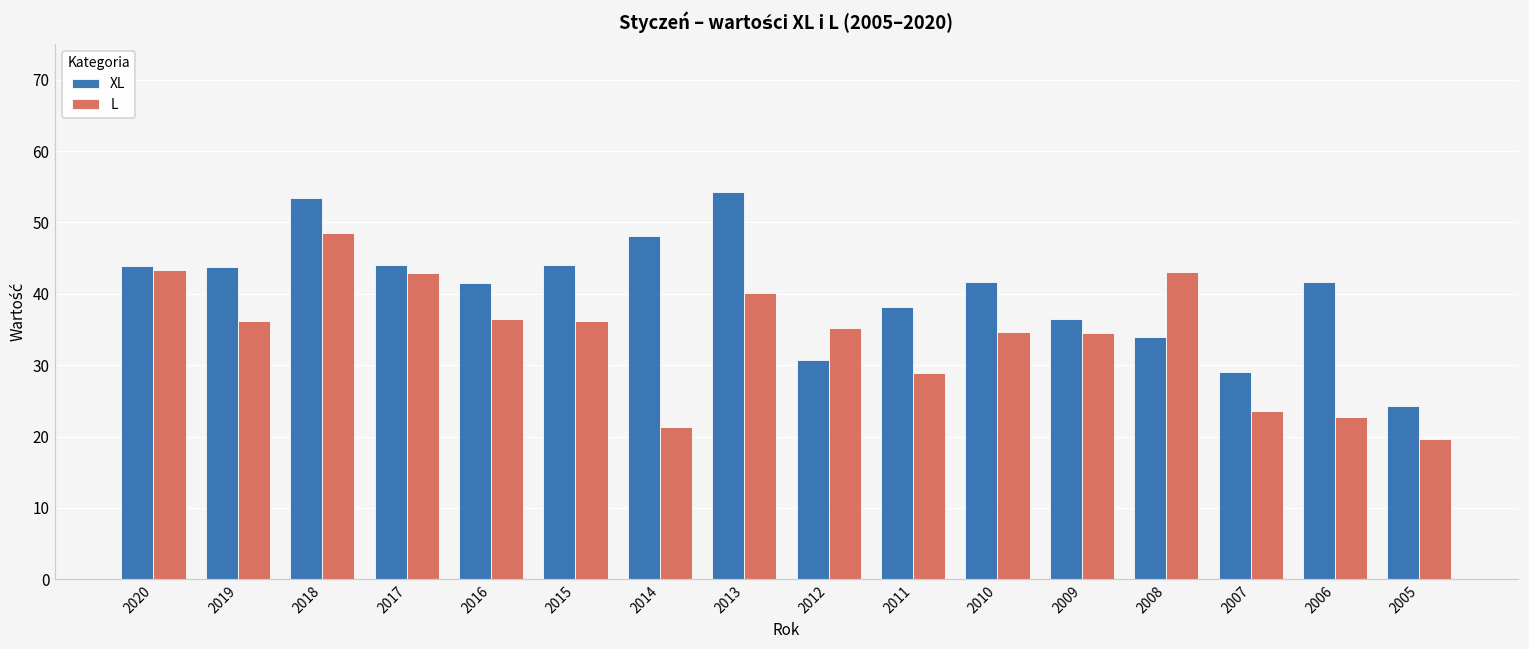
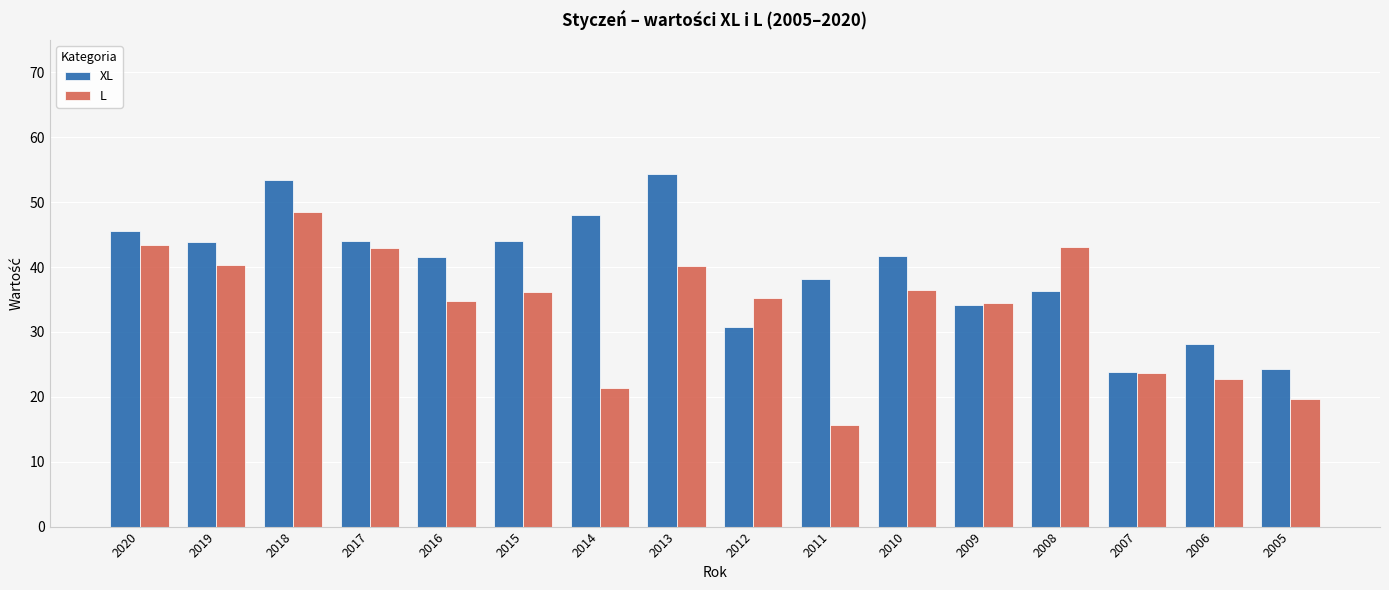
XL, 2020: 44 -> 45
L, 2019: 36 -> 40
L, 2016: 36 -> 35
L, 2011: 29 -> 16
L, 2010: 35 -> 36
XL, 2009: 37 -> 34
XL, 2008: 34 -> 36
XL, 2007: 29 -> 24
XL, 2006: 42 -> 28
